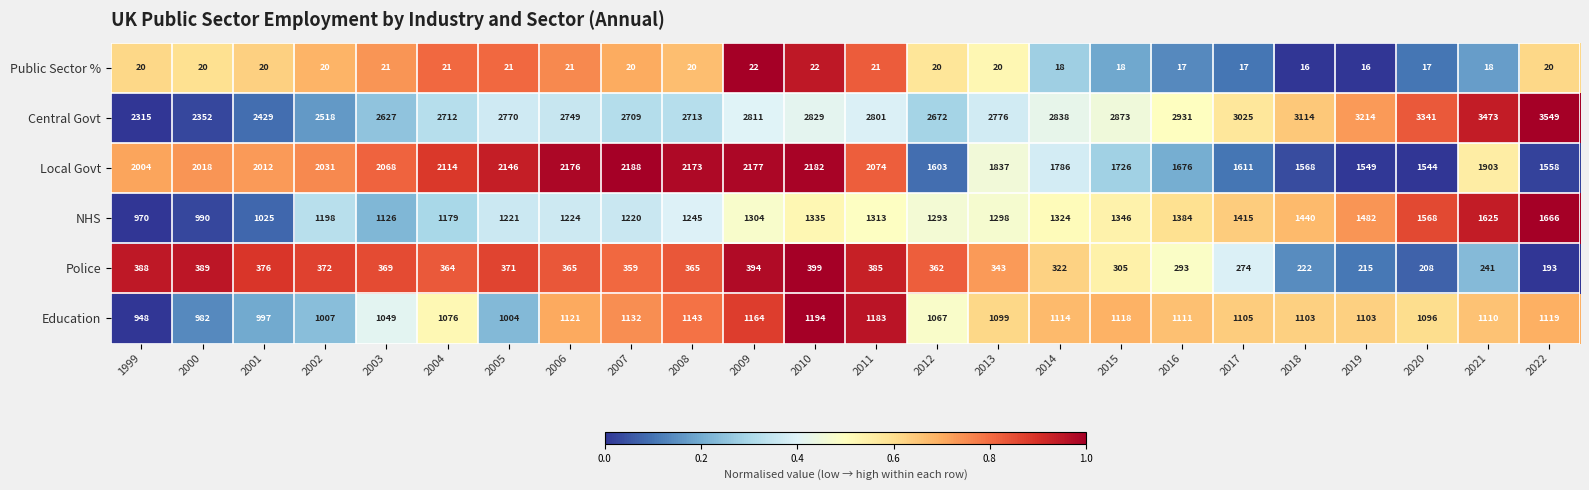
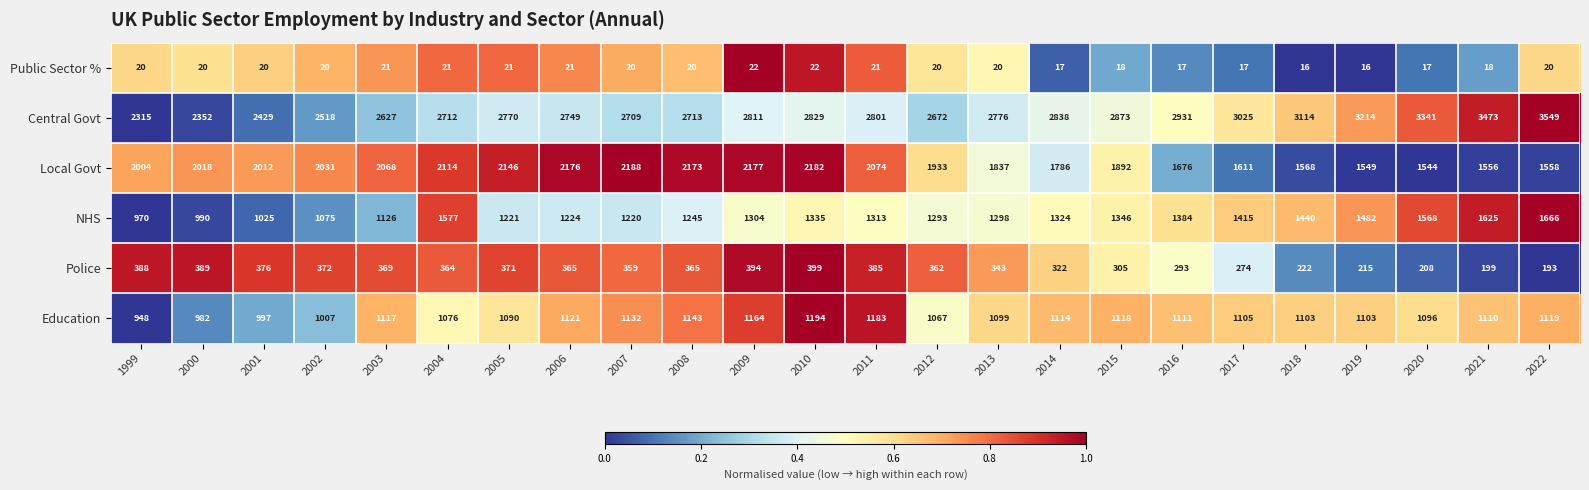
Public Sector %, 2014: 18 -> 17
Local Govt, 2012: 1603 -> 1933
Local Govt, 2015: 1726 -> 1892
Local Govt, 2021: 1903 -> 1556
NHS, 2002: 1198 -> 1075
NHS, 2004: 1179 -> 1577
Police, 2021: 241 -> 199
Education, 2003: 1049 -> 1117
Education, 2005: 1004 -> 1090
